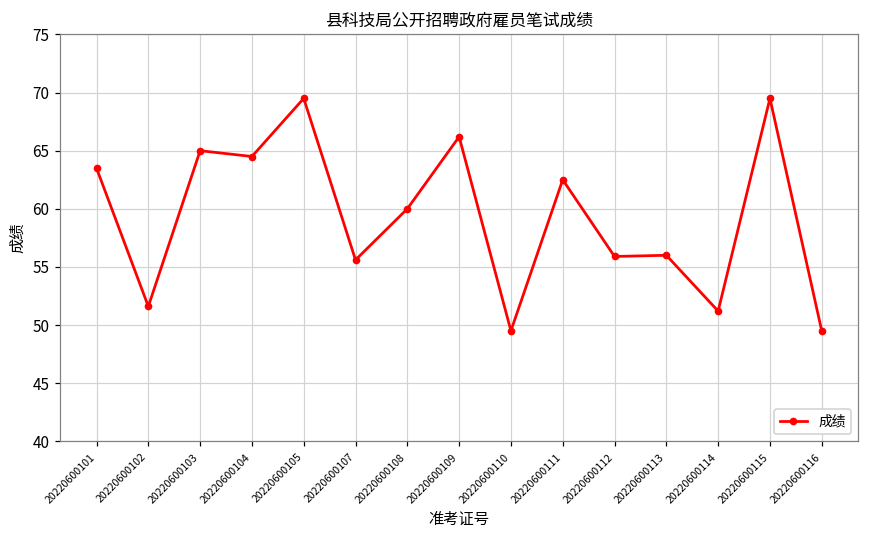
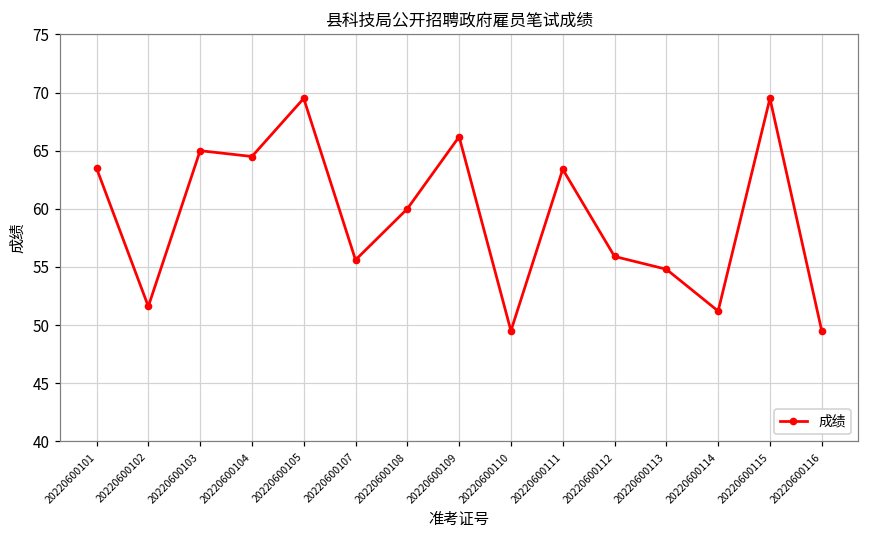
20220600111: 62.5 -> 63.4
20220600113: 56.0 -> 54.8
